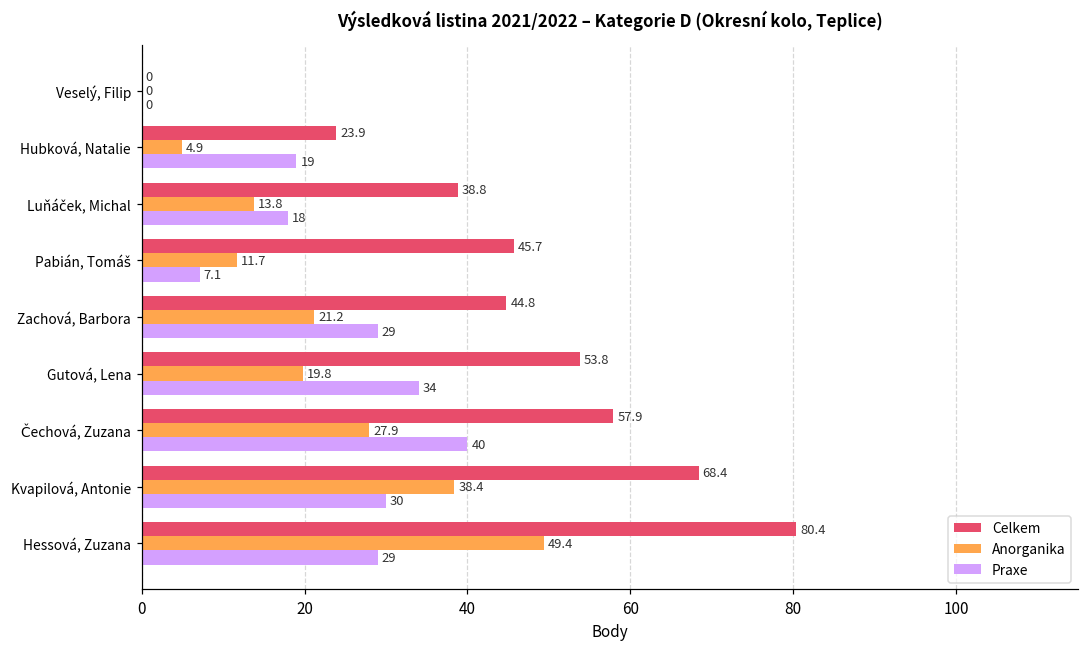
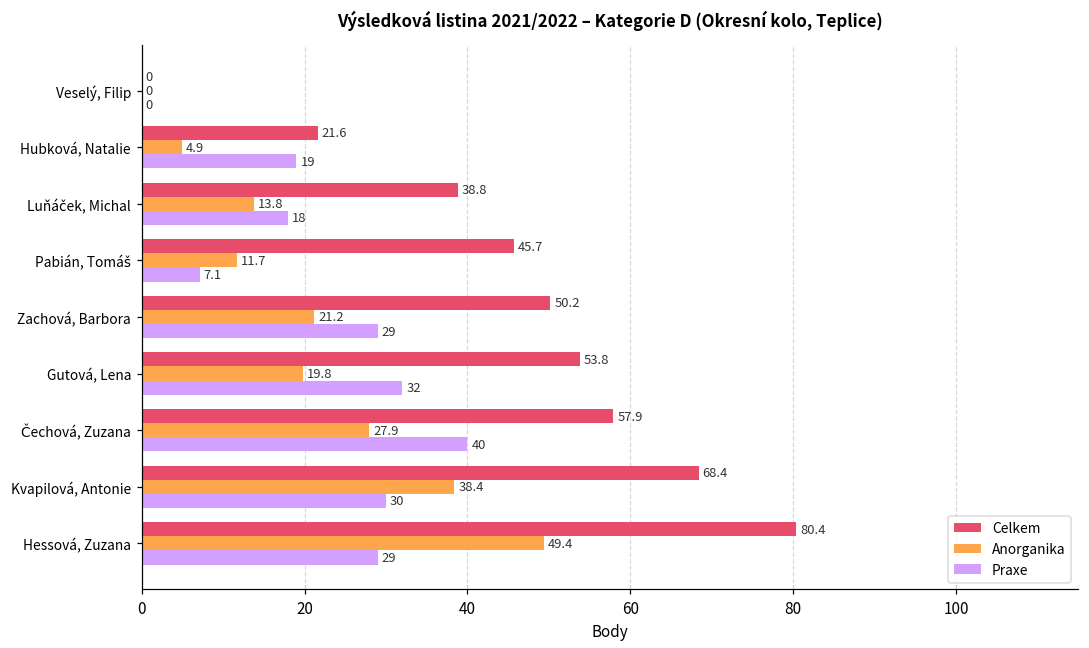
Celkem, Hubková, Natalie: 23.9 -> 21.6
Celkem, Zachová, Barbora: 44.8 -> 50.2
Praxe, Gutová, Lena: 34 -> 32
